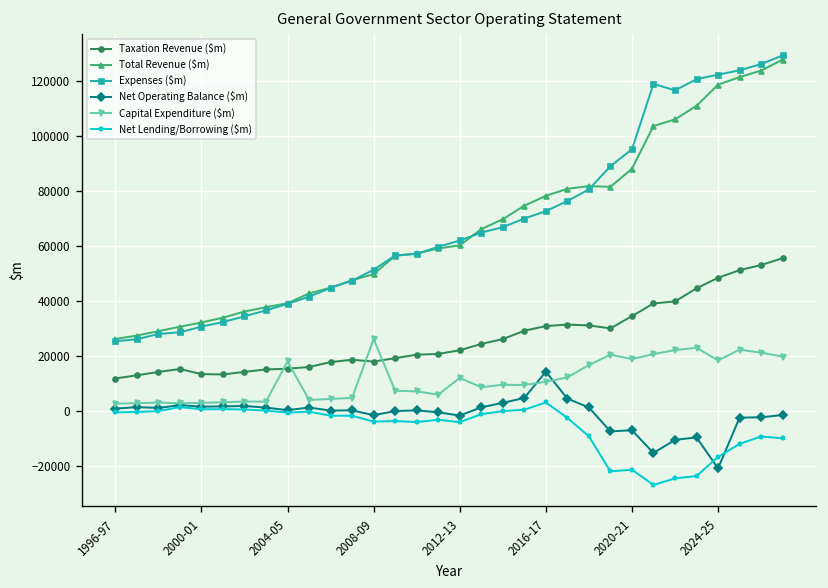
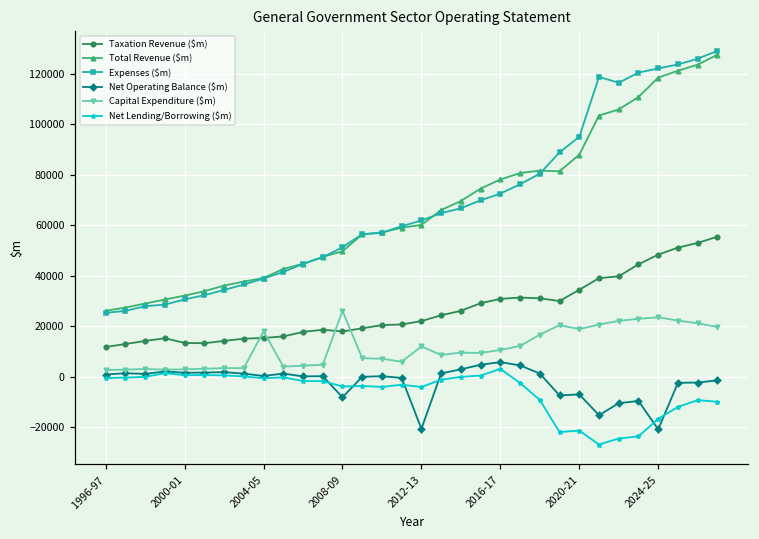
Net Operating Balance ($m), 2008-09: -2000 -> -8000
Net Operating Balance ($m), 2012-13: -2000 -> -21000
Net Operating Balance ($m), 2016-17: 14000 -> 6000
Capital Expenditure ($m), 2024-25: 18000 -> 23000
